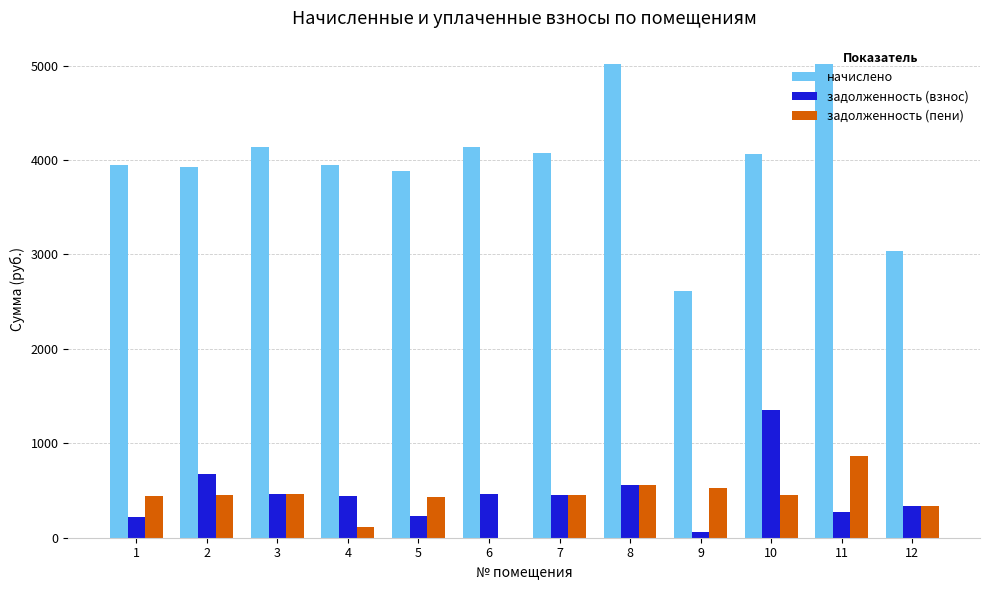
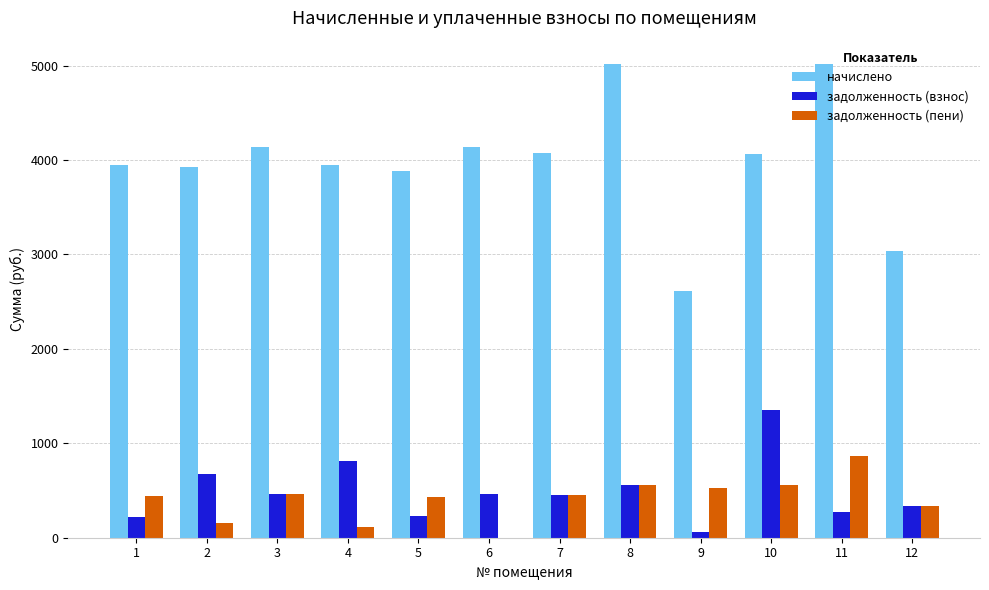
задолженность (пени), 2: 500 -> 200
задолженность (взнос), 4: 400 -> 800
задолженность (пени), 10: 500 -> 600
